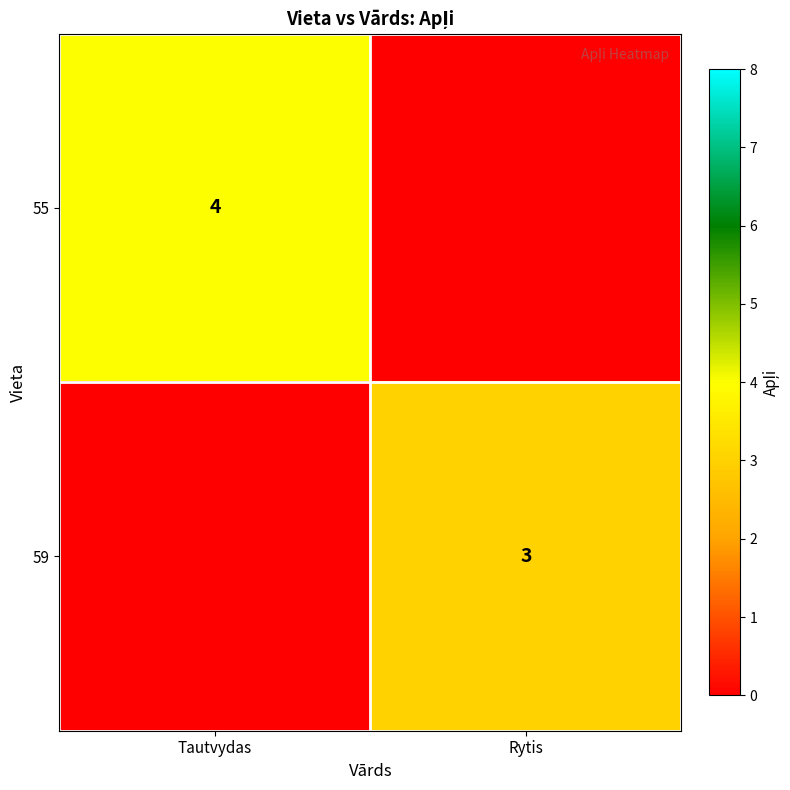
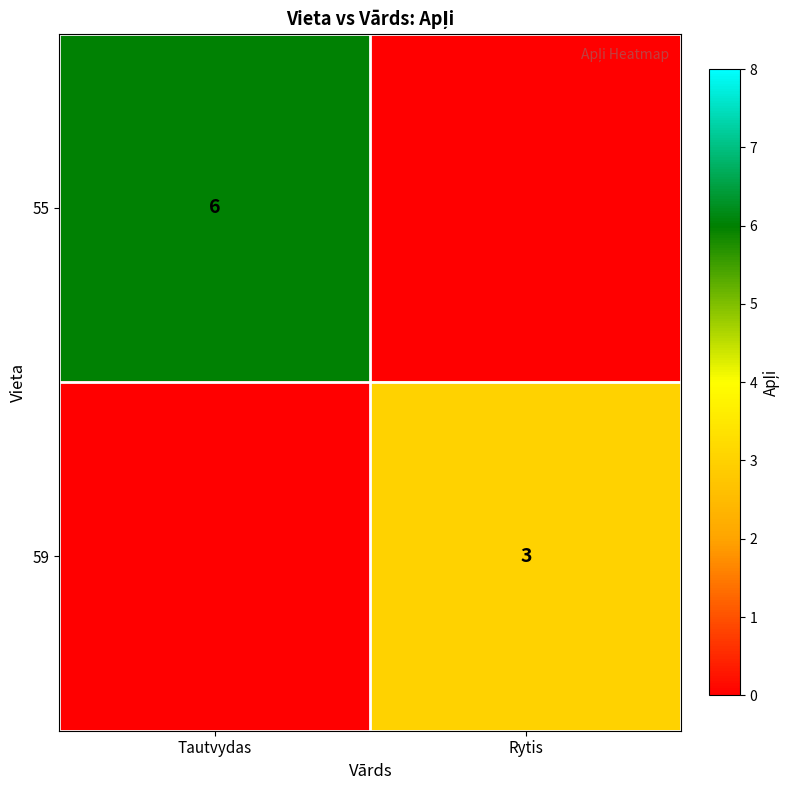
55, Tautvydas: 4 -> 6
